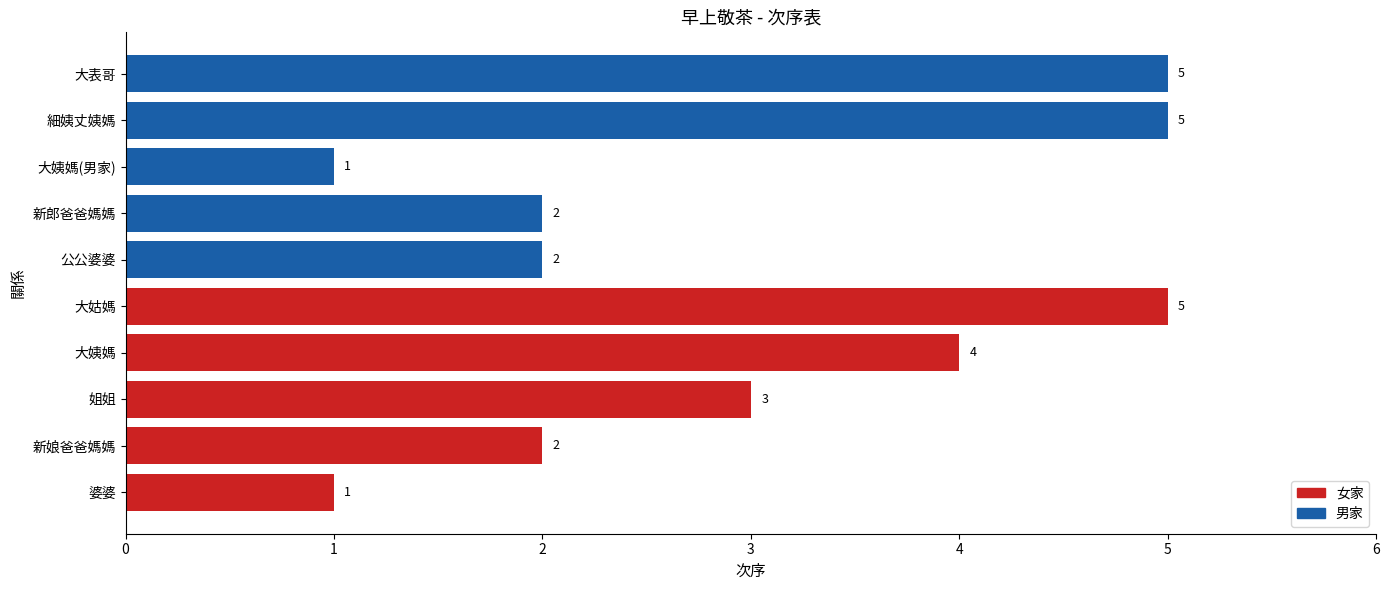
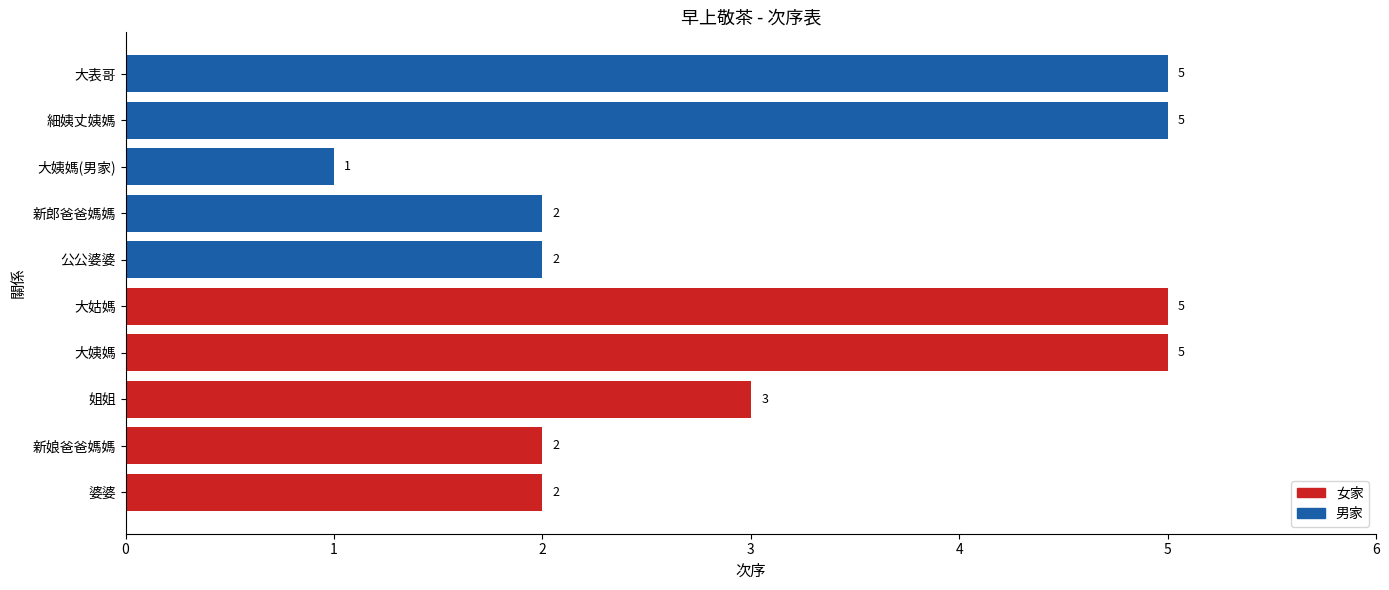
大姨媽: 4 -> 5
婆婆: 1 -> 2
